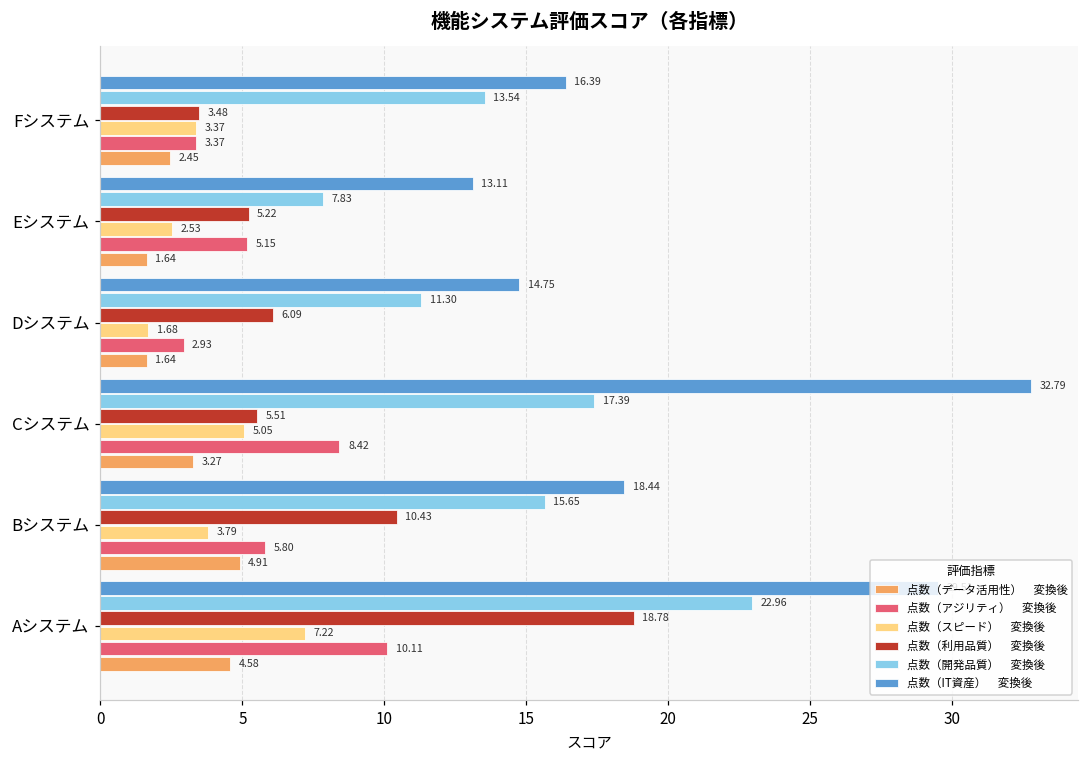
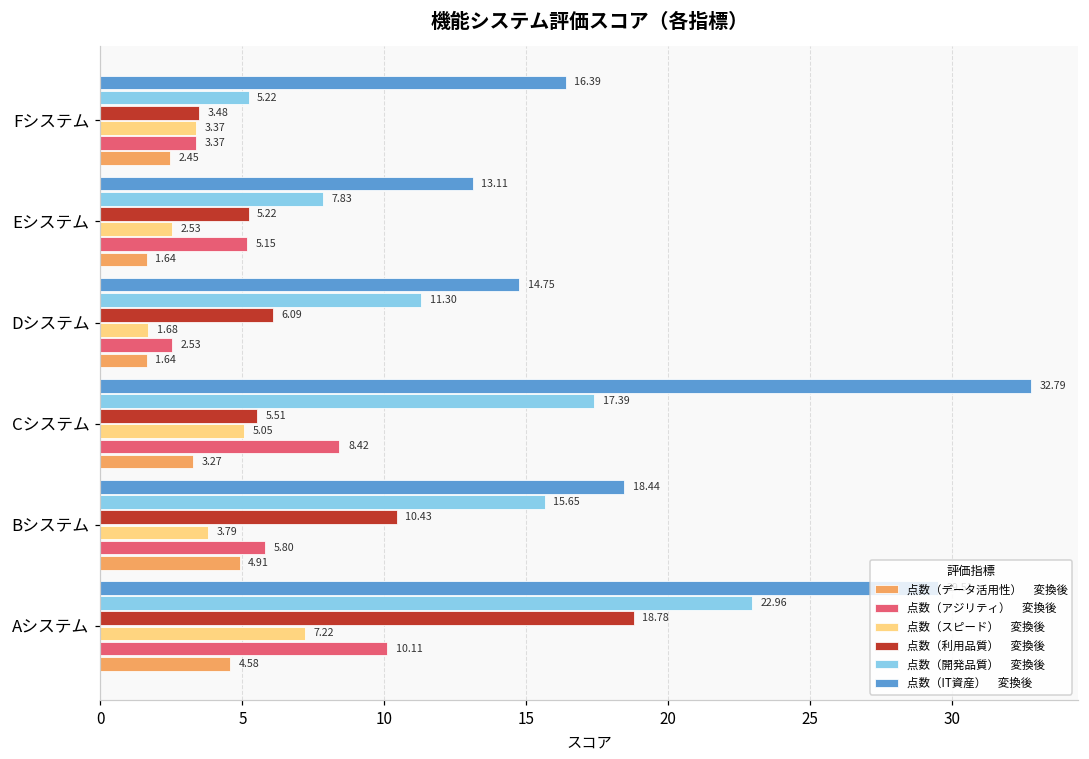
点数（開発品質） 変換後, Fシステム: 13.54 -> 5.22
点数（アジリティ） 変換後, Dシステム: 2.93 -> 2.53
